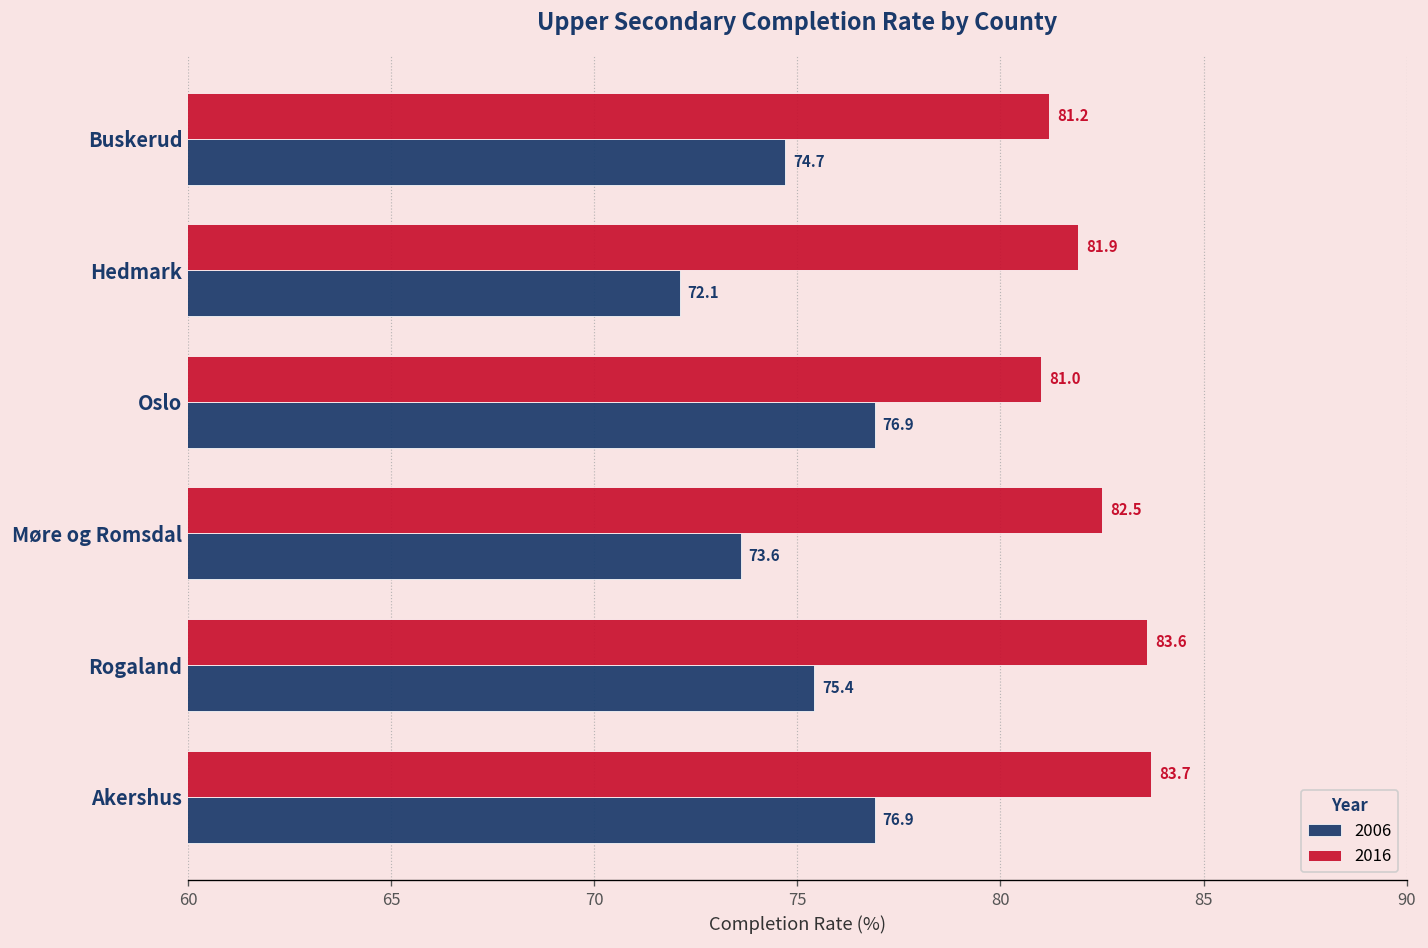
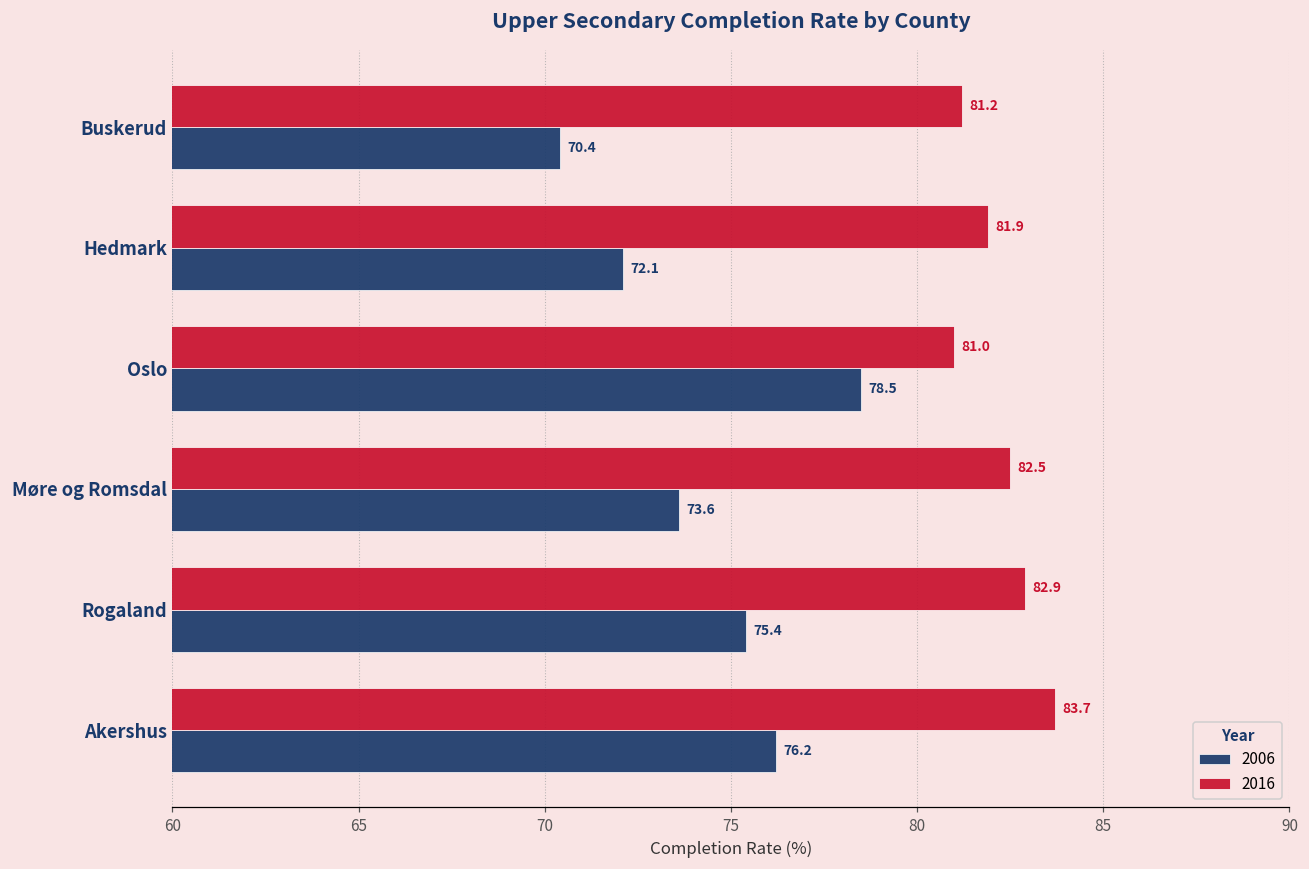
2006, Buskerud: 74.7 -> 70.4
2006, Oslo: 76.9 -> 78.5
2016, Rogaland: 83.6 -> 82.9
2006, Akershus: 76.9 -> 76.2
